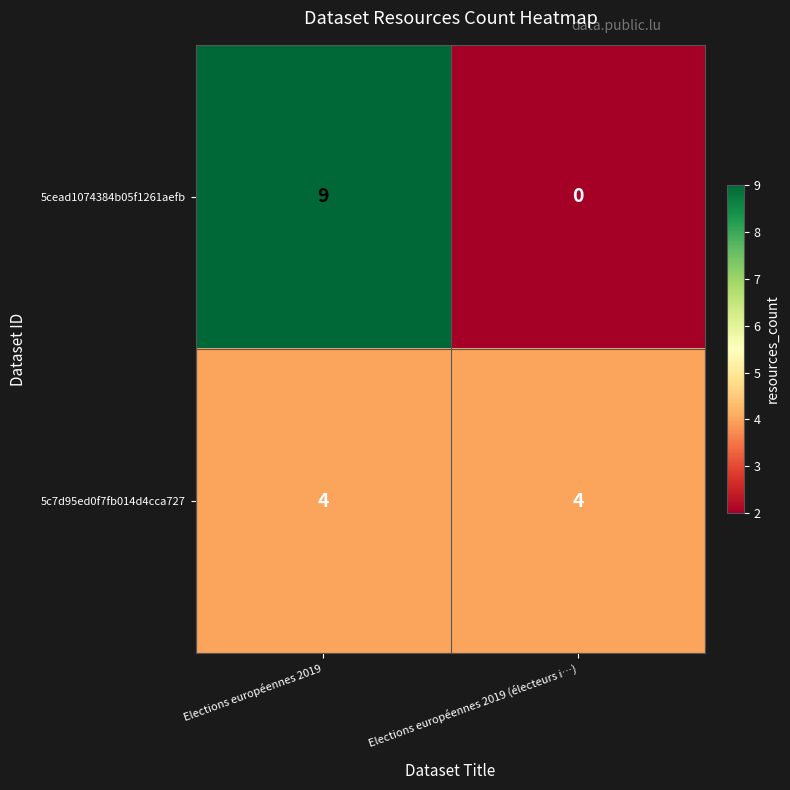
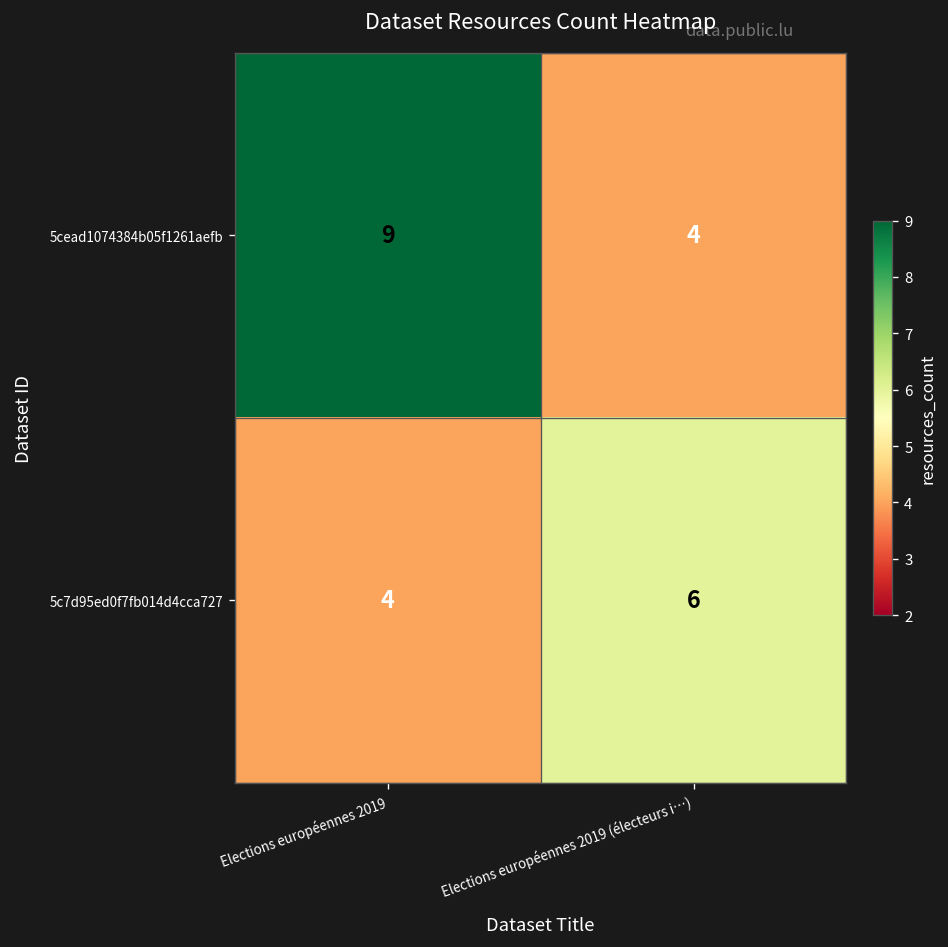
5cead1074384b05f1261aefb, Elections européennes 2019 (électeurs i…): 0 -> 4
5c7d95ed0f7fb014d4cca727, Elections européennes 2019 (électeurs i…): 4 -> 6
